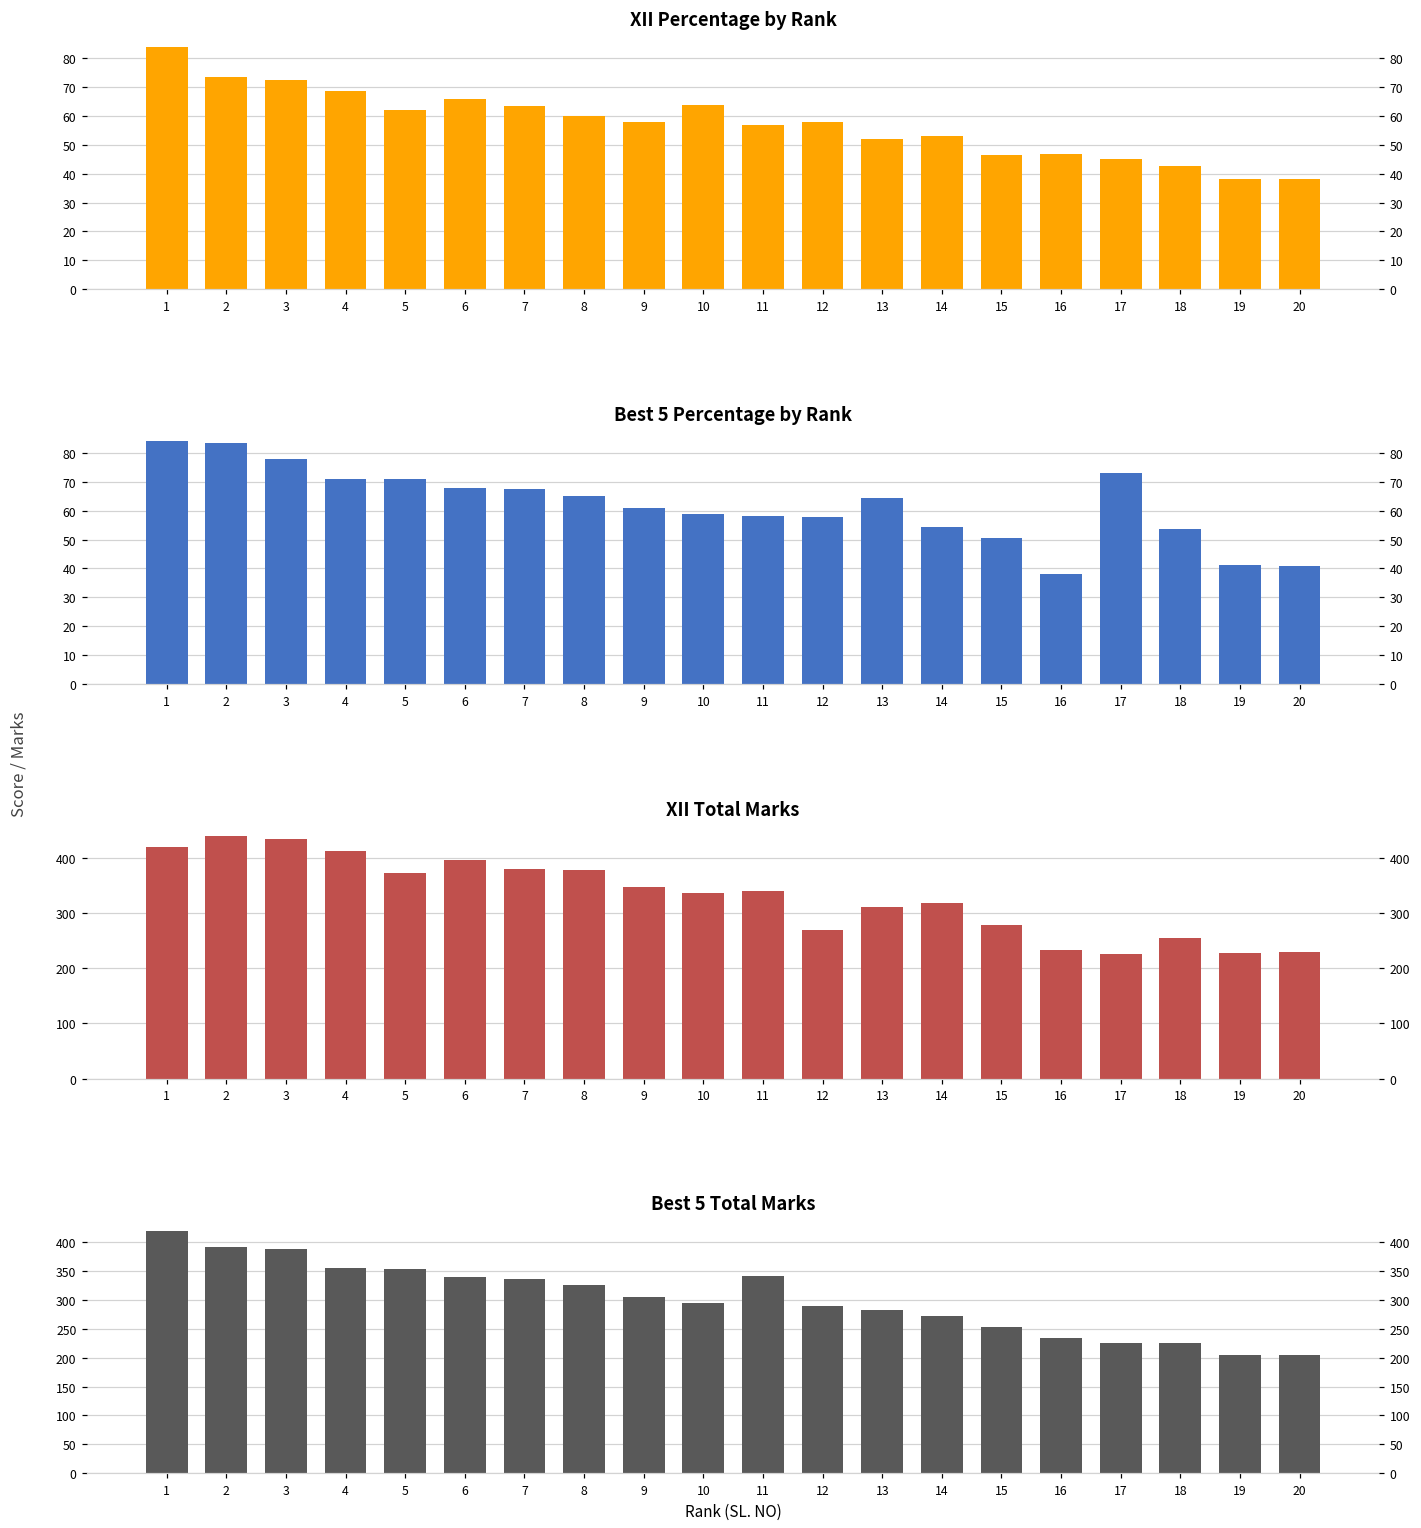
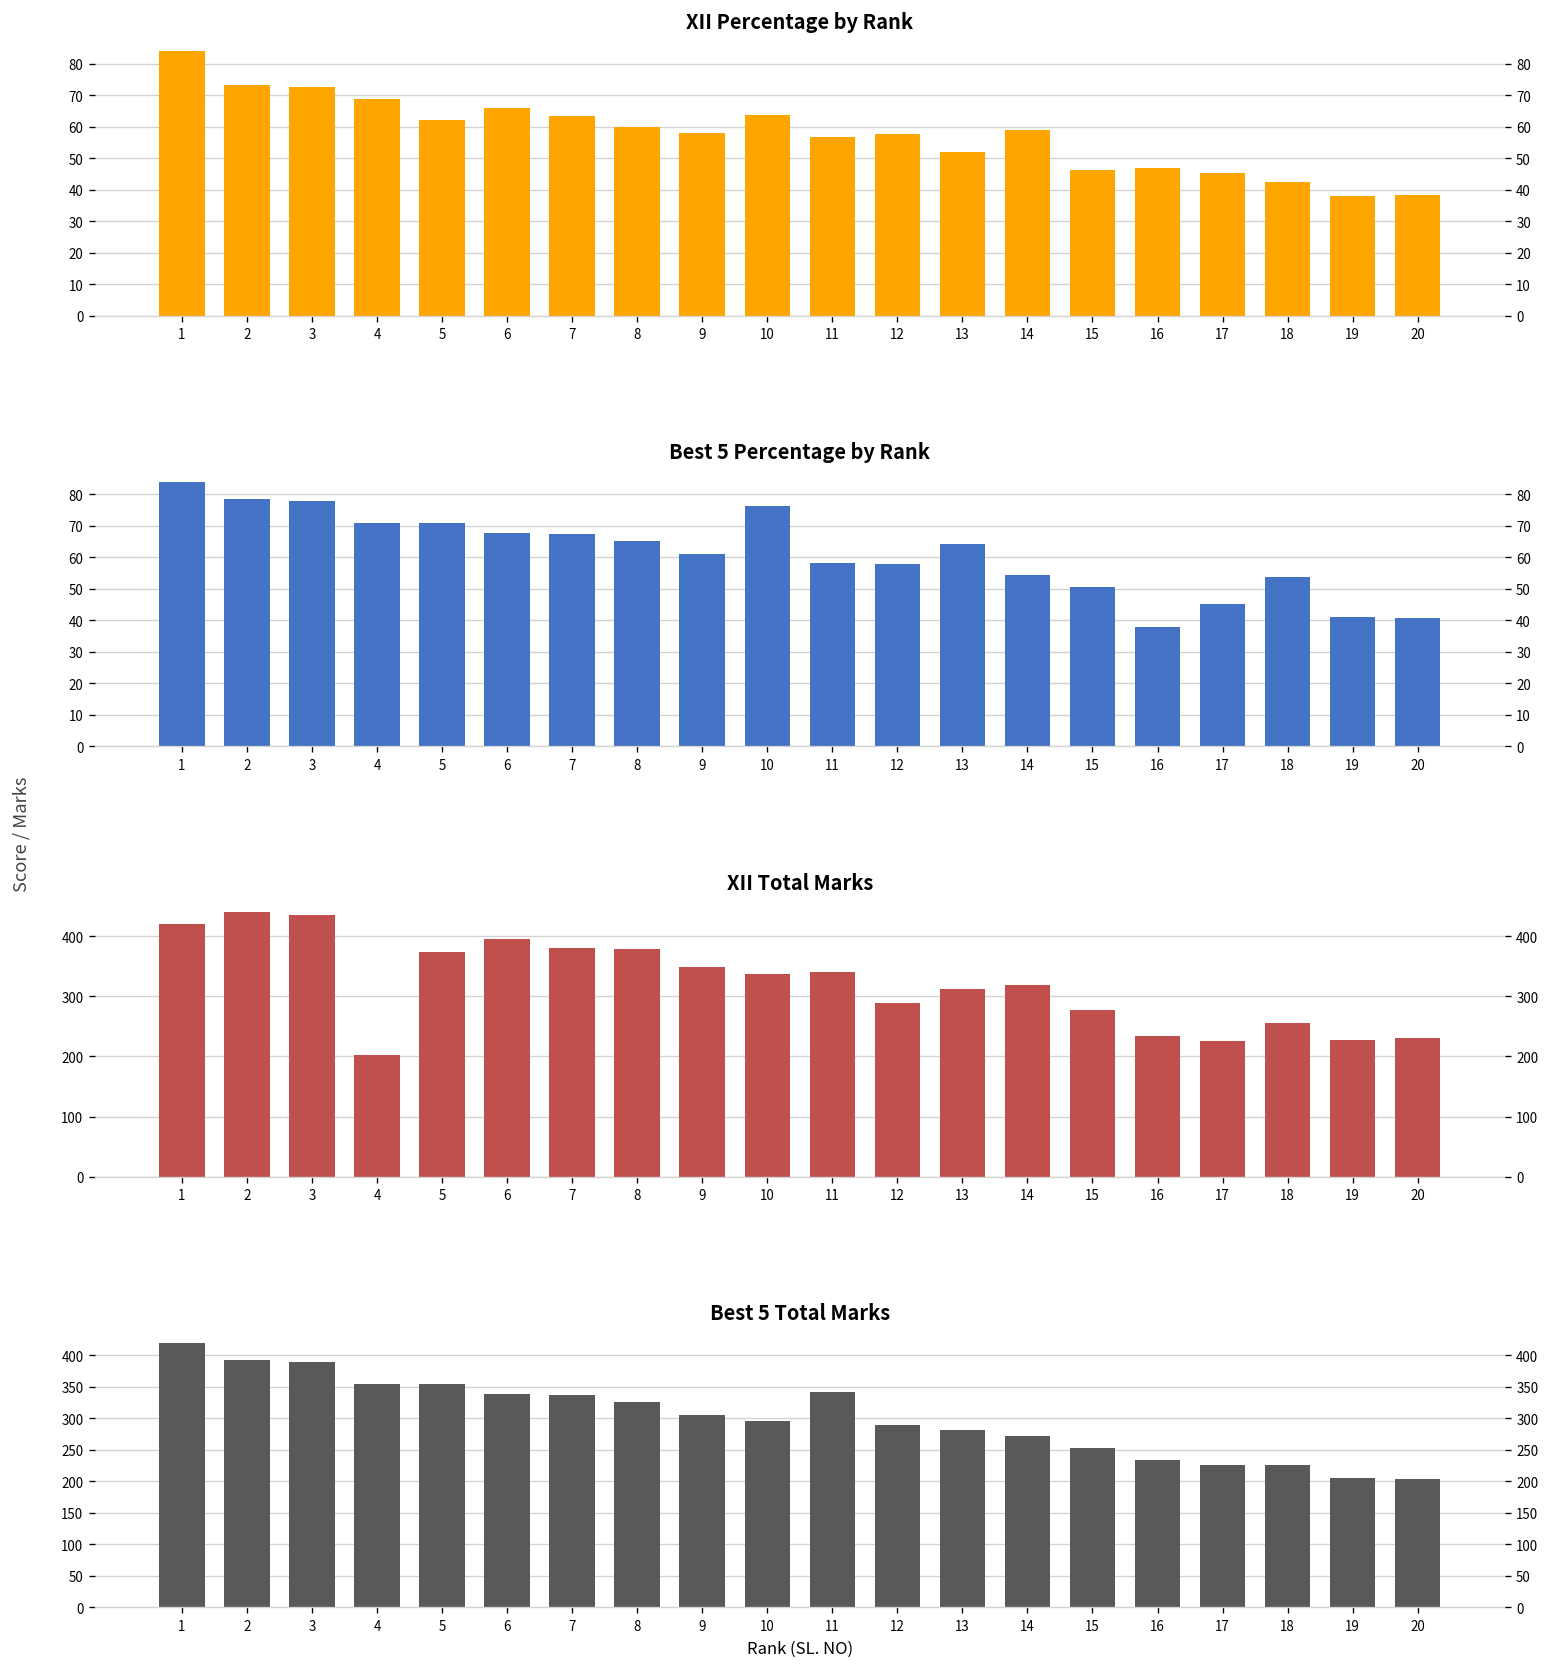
XII Percentage by Rank, 14: 53 -> 59
Best 5 Percentage by Rank, 2: 84 -> 78
Best 5 Percentage by Rank, 10: 59 -> 76
Best 5 Percentage by Rank, 17: 73 -> 45
XII Total Marks, 4: 410 -> 200
XII Total Marks, 12: 270 -> 290
